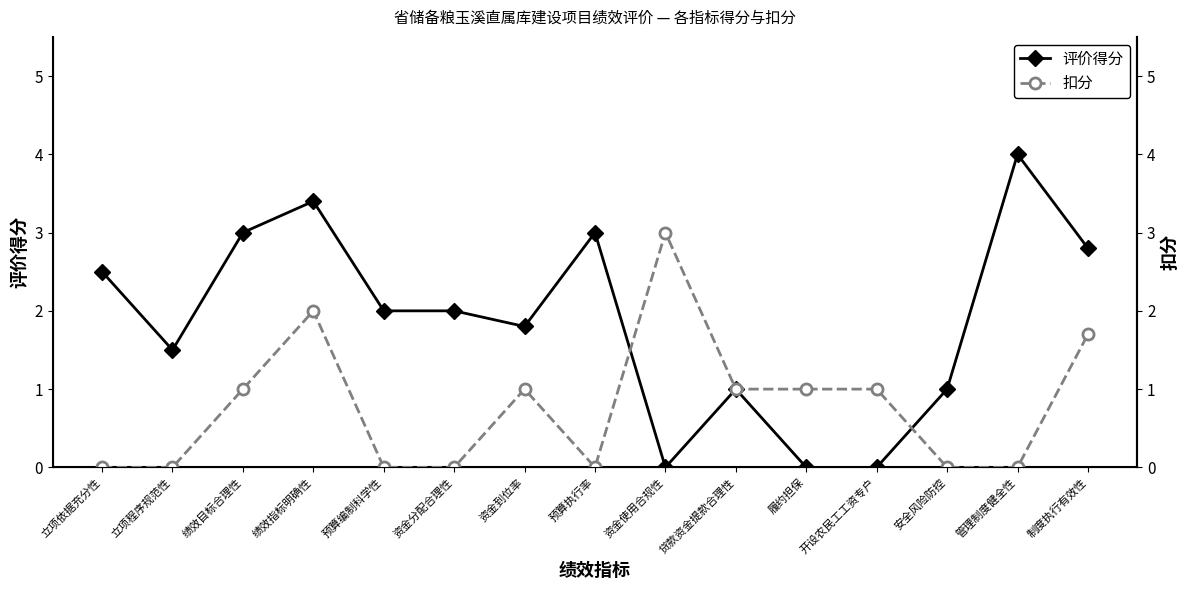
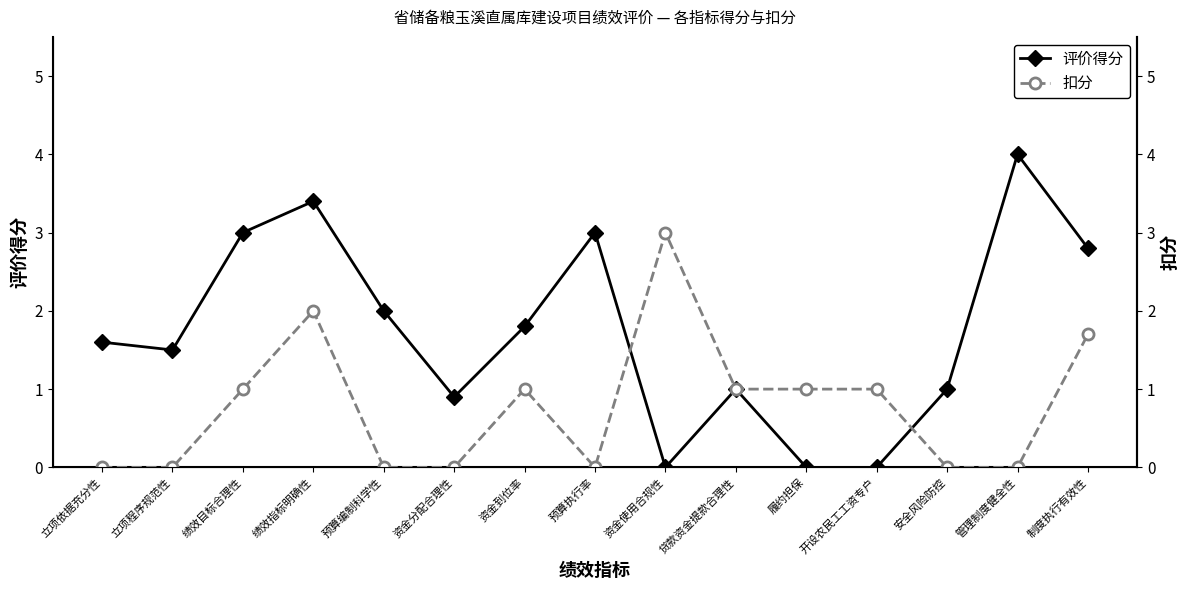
评价得分, 立项依据充分性: 2.5 -> 1.6
评价得分, 资金分配合理性: 2.0 -> 0.9
